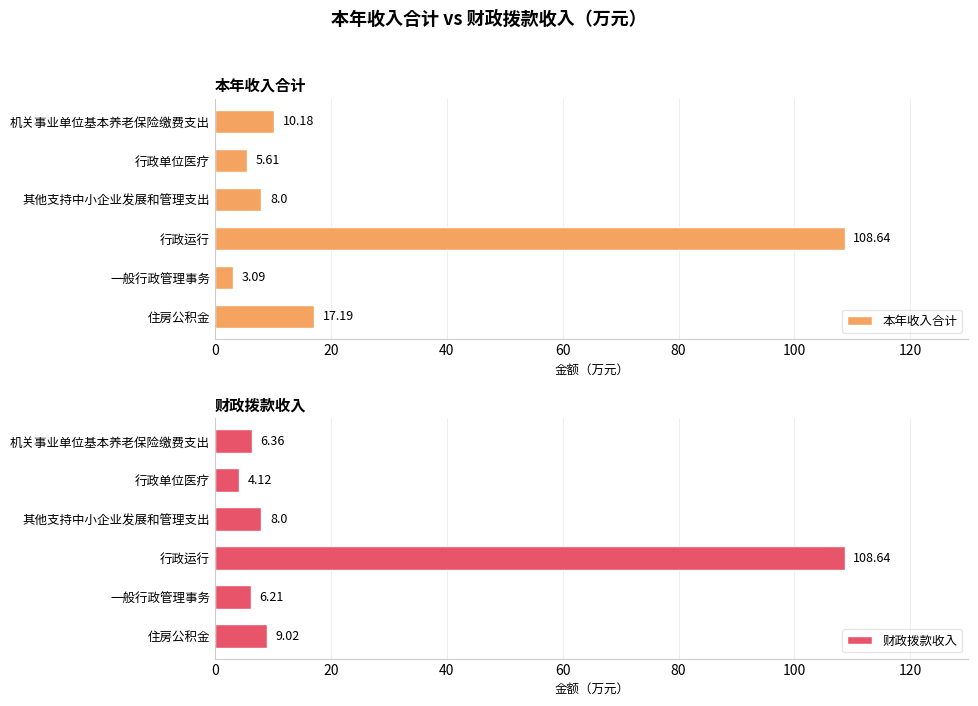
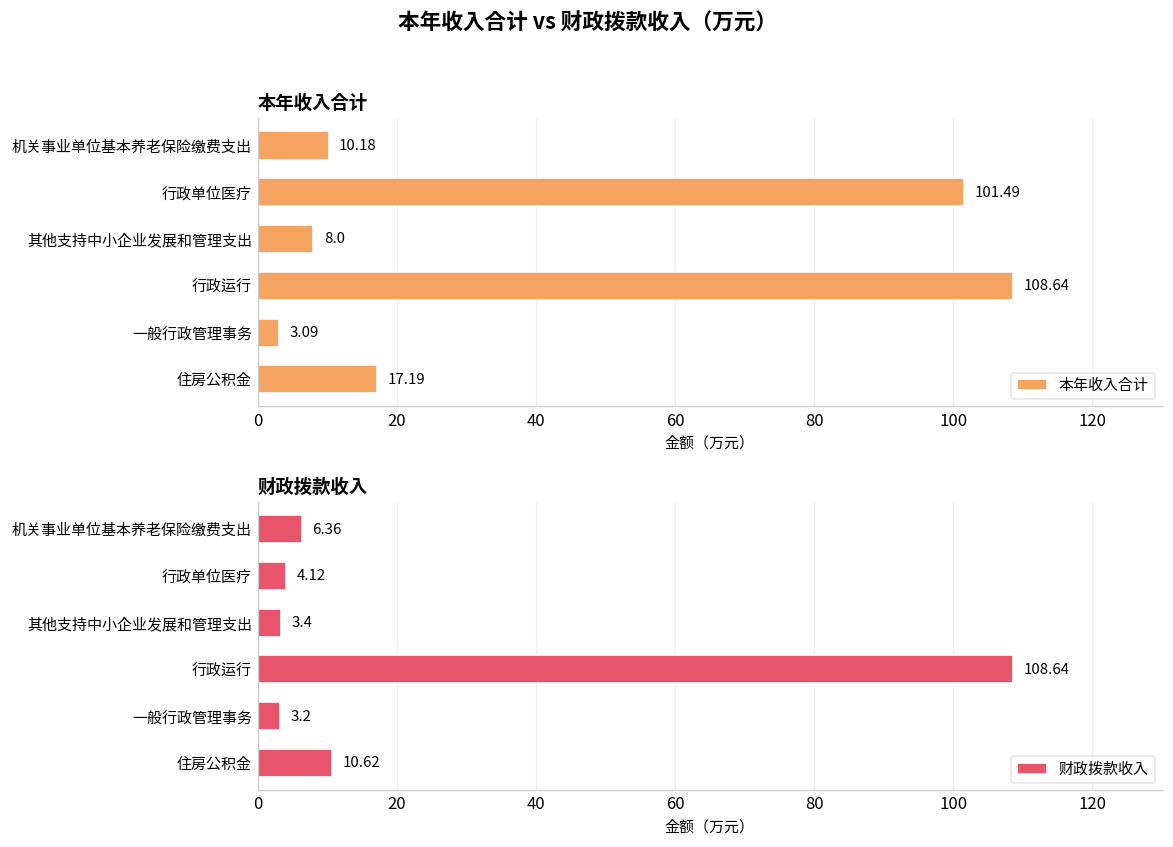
本年收入合计, 行政单位医疗: 5.61 -> 101.49
财政拨款收入, 其他支持中小企业发展和管理支出: 8.0 -> 3.4
财政拨款收入, 一般行政管理事务: 6.21 -> 3.2
财政拨款收入, 住房公积金: 9.02 -> 10.62
